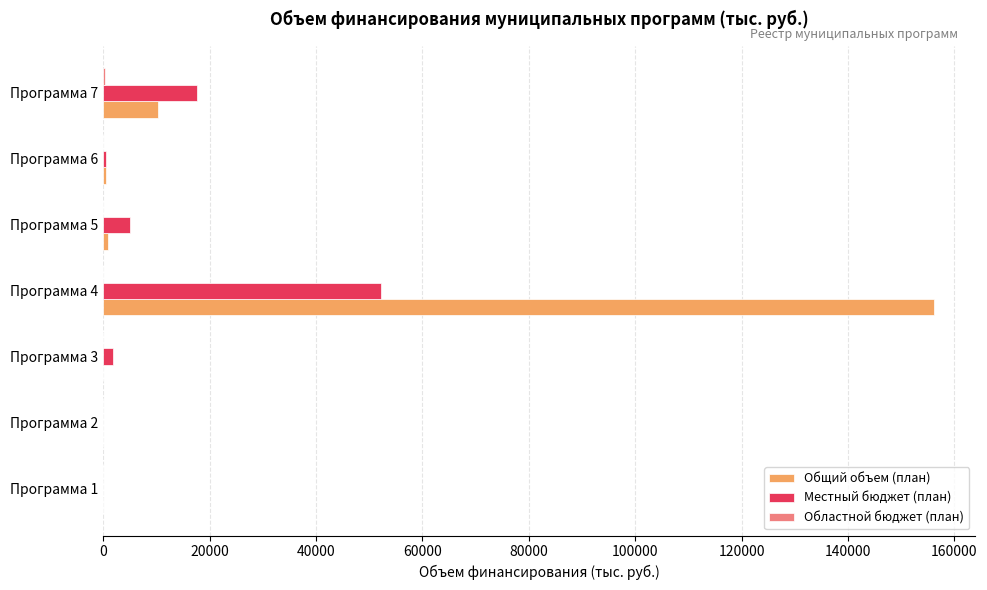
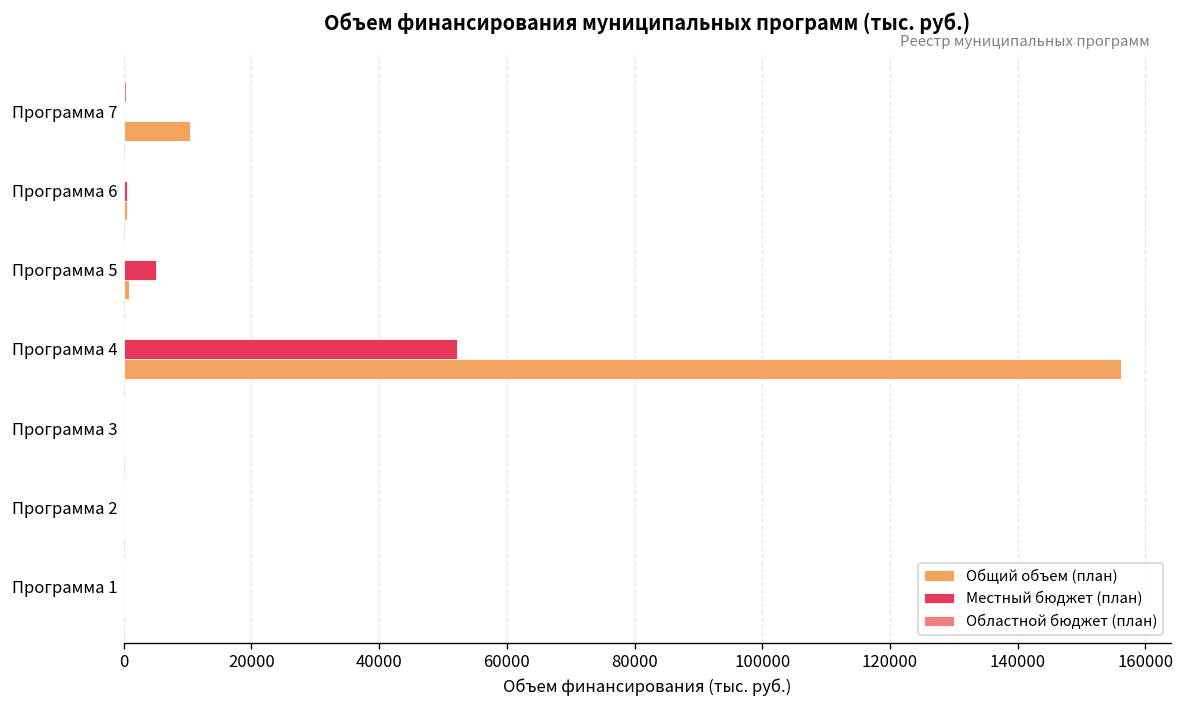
Местный бюджет (план), Программа 7: 18000 -> 0
Местный бюджет (план), Программа 3: 2000 -> 0
